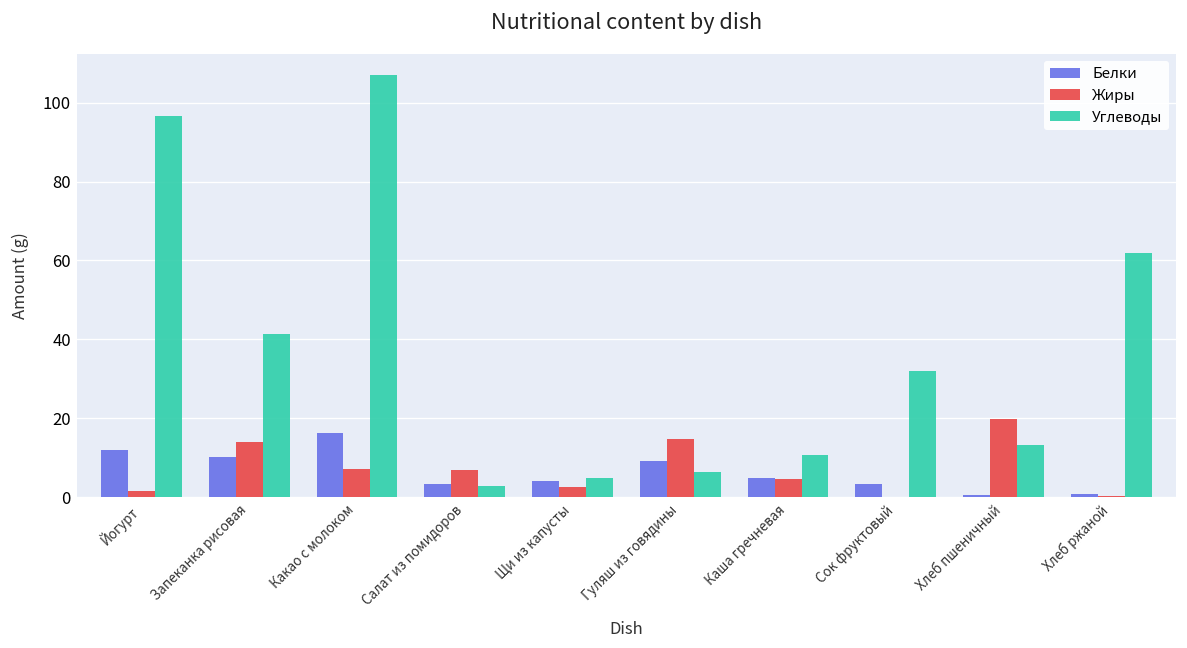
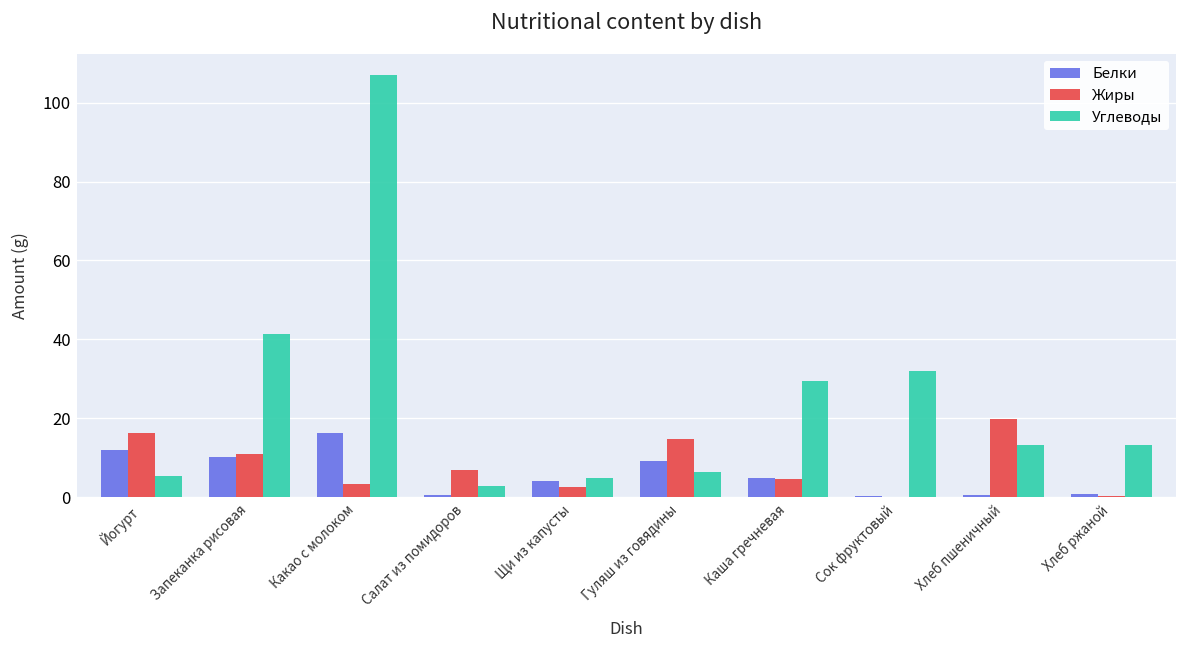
Жиры, Йогурт: 2 -> 16
Углеводы, Йогурт: 97 -> 6
Жиры, Запеканка рисовая: 14 -> 11
Жиры, Какао с молоком: 7 -> 3
Белки, Салат из помидоров: 3 -> 1
Углеводы, Каша гречневая: 11 -> 30
Белки, Сок фруктовый: 3 -> 0
Углеводы, Хлеб ржаной: 62 -> 13
